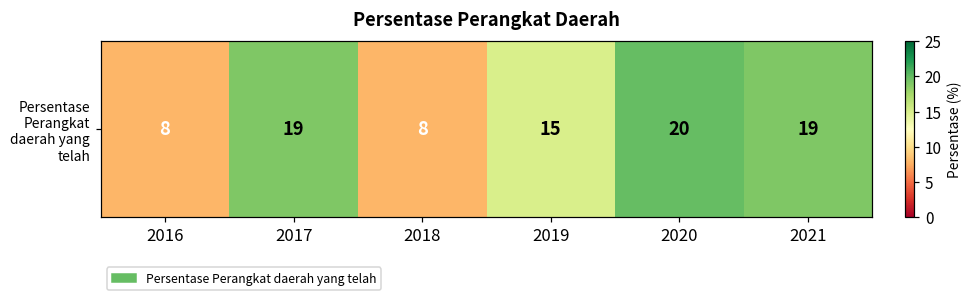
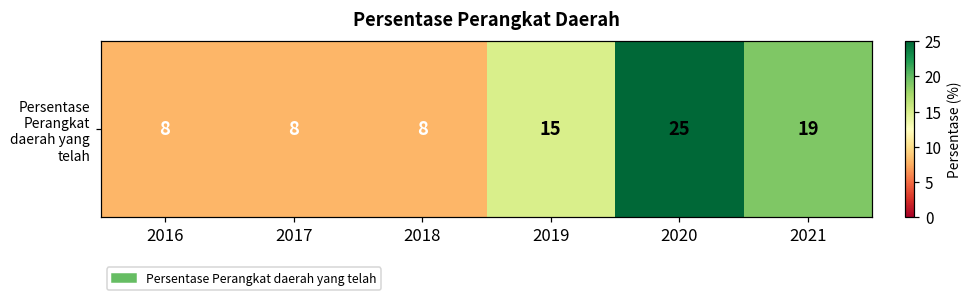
Persentase Perangkat daerah yang telah, 2017: 19 -> 8
Persentase Perangkat daerah yang telah, 2020: 20 -> 25
